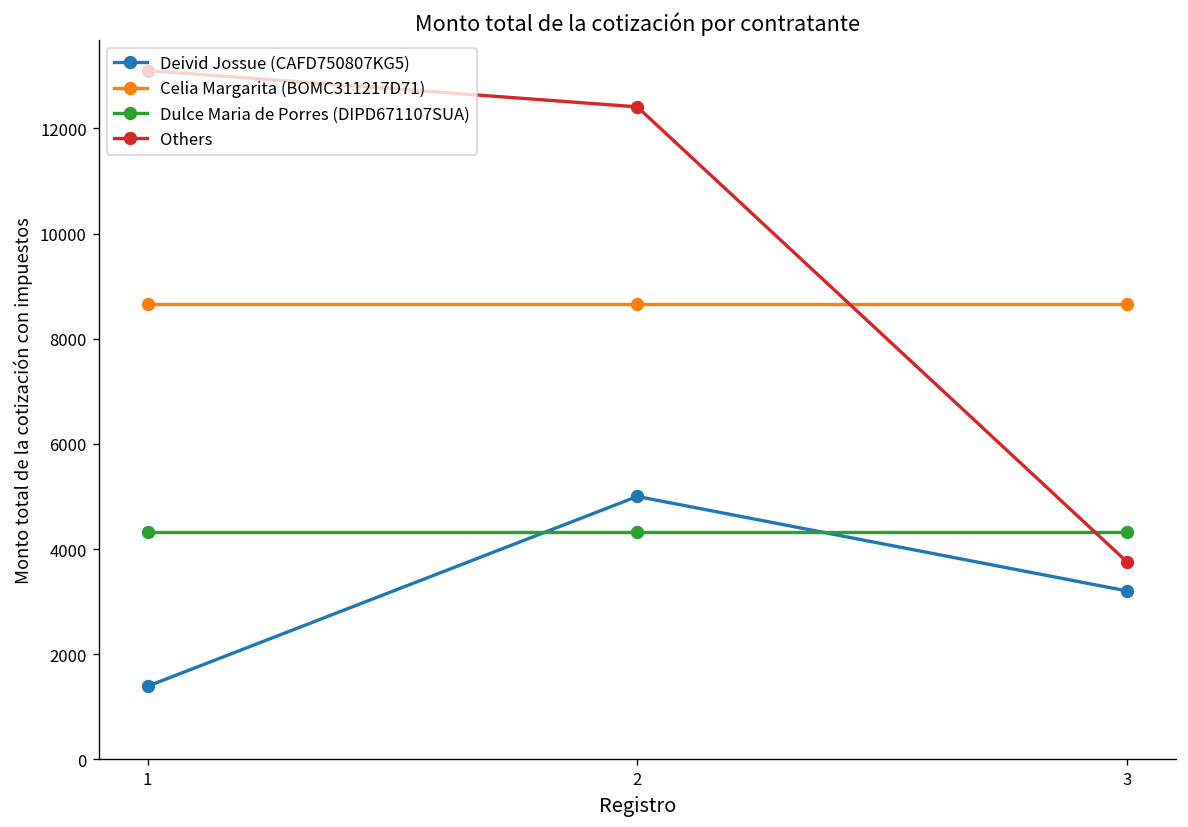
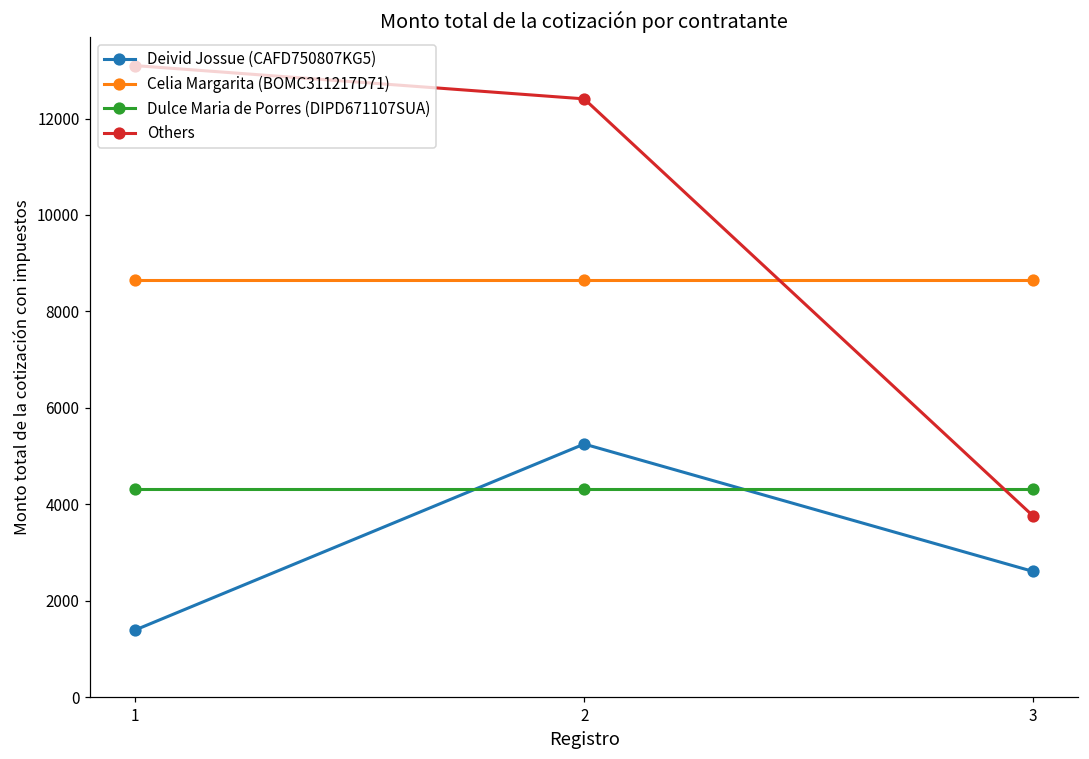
Deivid Jossue (CAFD750807KG5), 2: 5000 -> 5200
Deivid Jossue (CAFD750807KG5), 3: 3200 -> 2600
